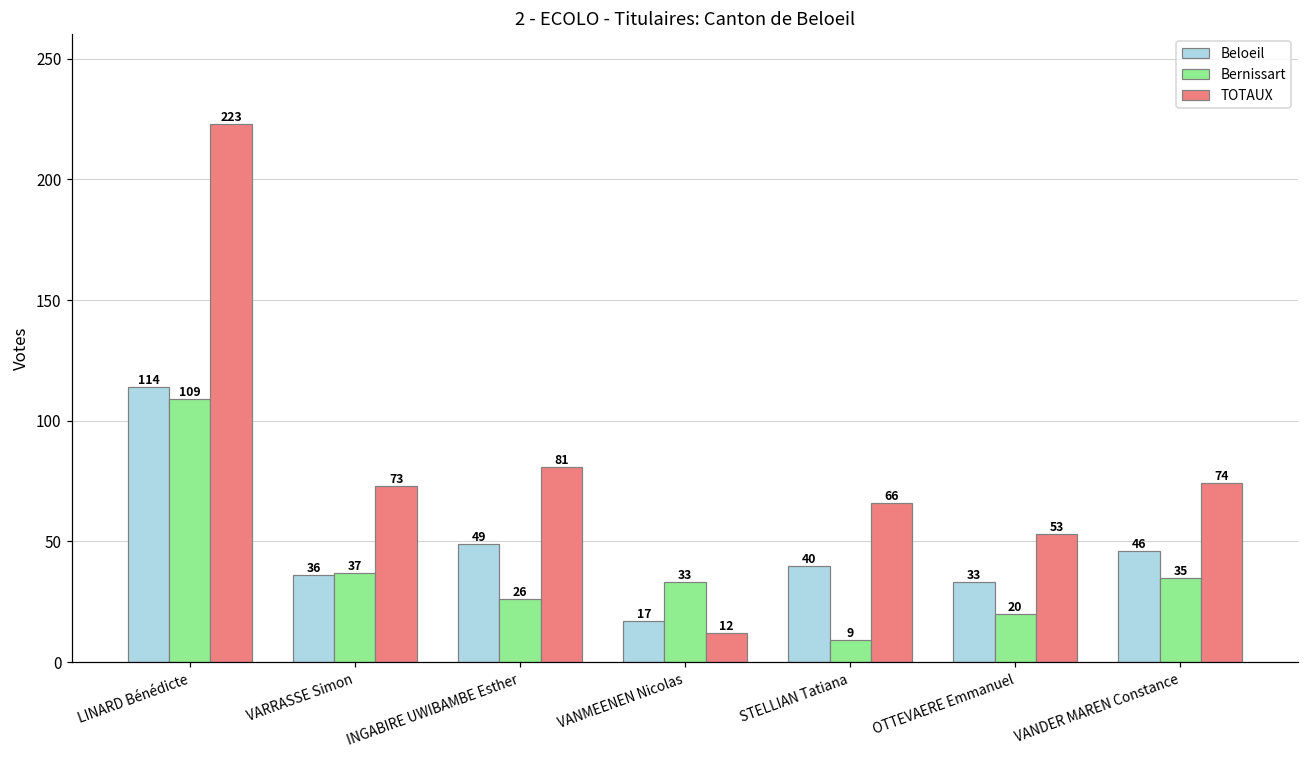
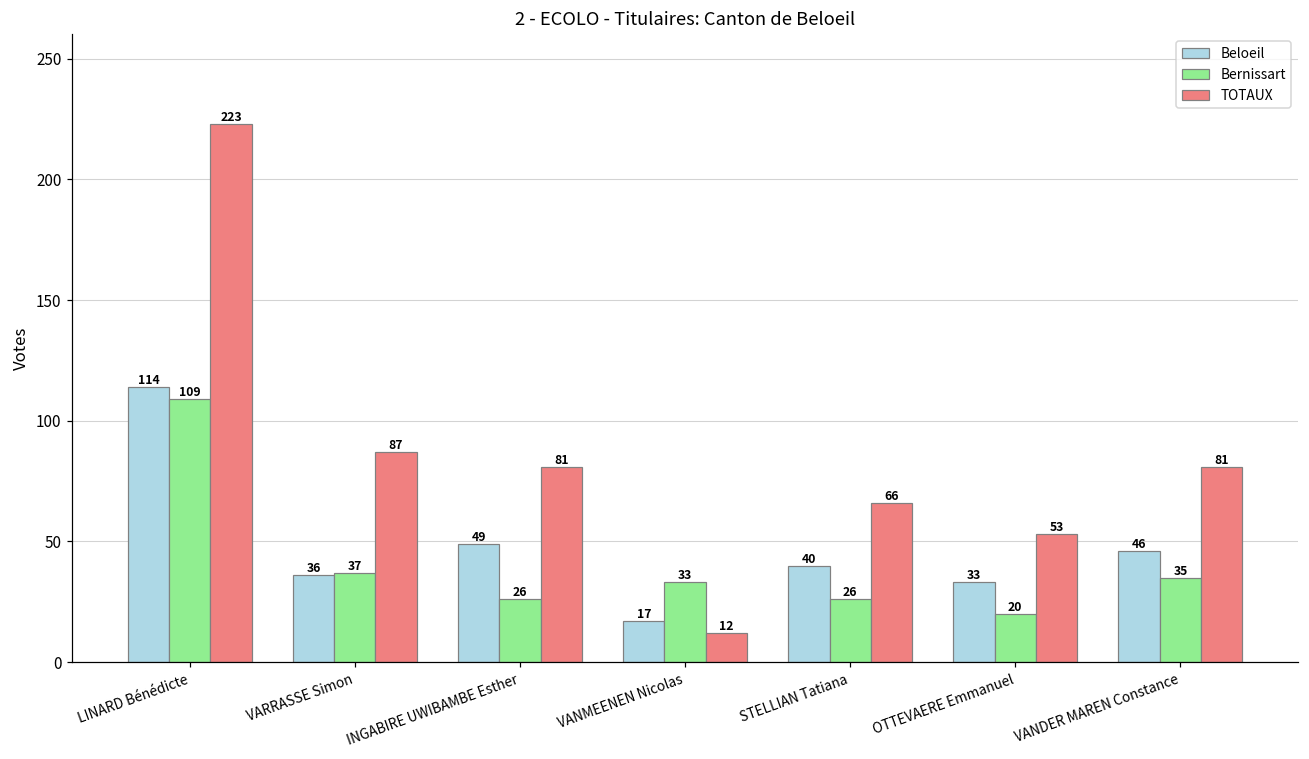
TOTAUX, VARRASSE Simon: 73 -> 87
Bernissart, STELLIAN Tatiana: 9 -> 26
TOTAUX, VANDER MAREN Constance: 74 -> 81
